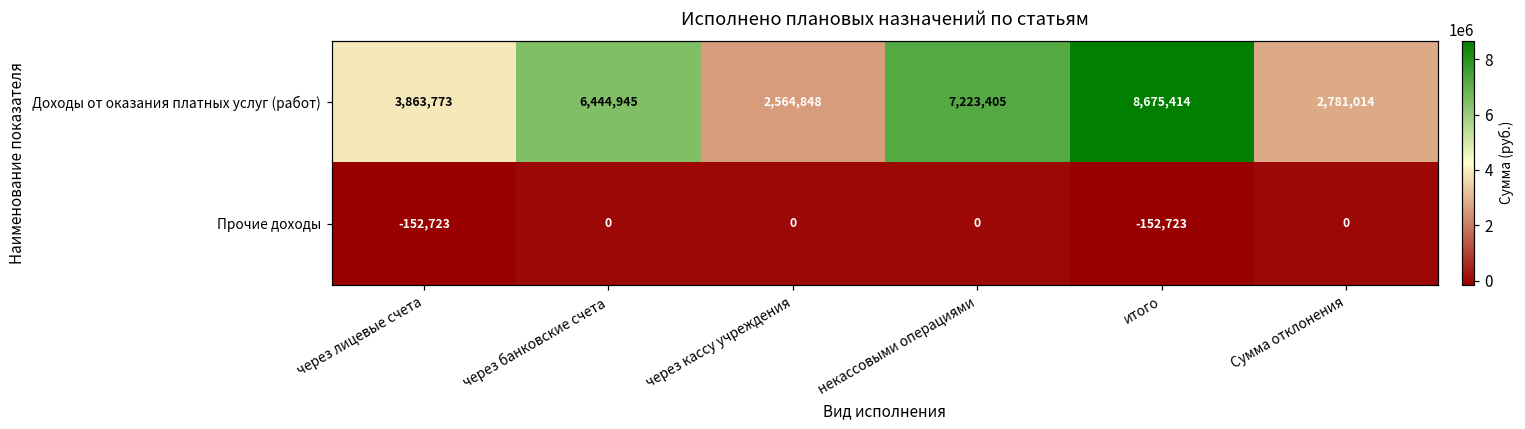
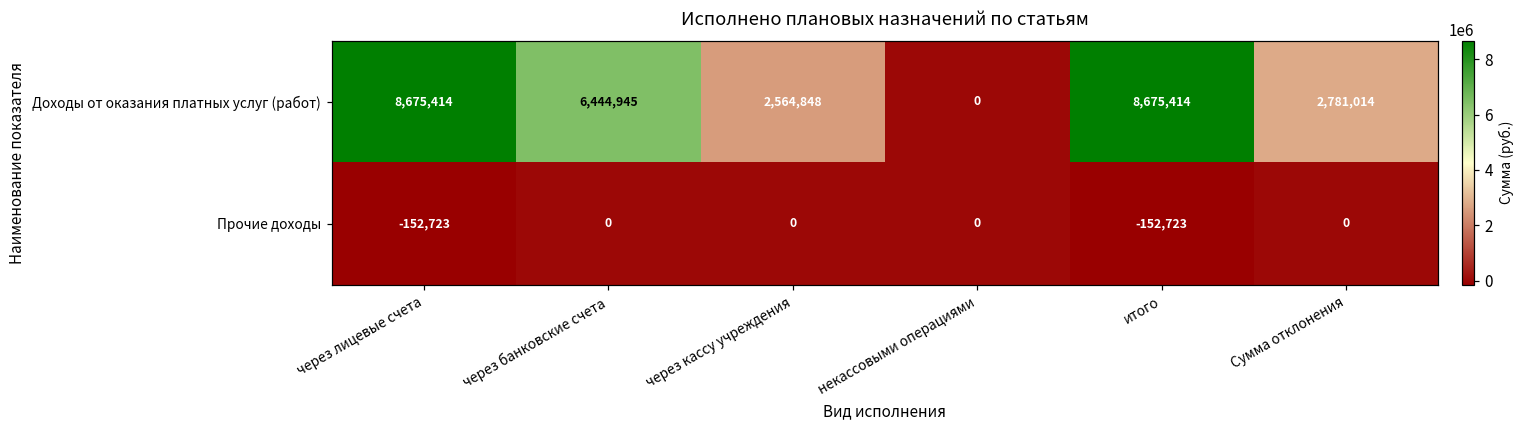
Доходы от оказания платных услуг (работ), через лицевые счета: 3,863,773 -> 8,675,414
Доходы от оказания платных услуг (работ), некассовыми операциями: 7,223,405 -> 0
